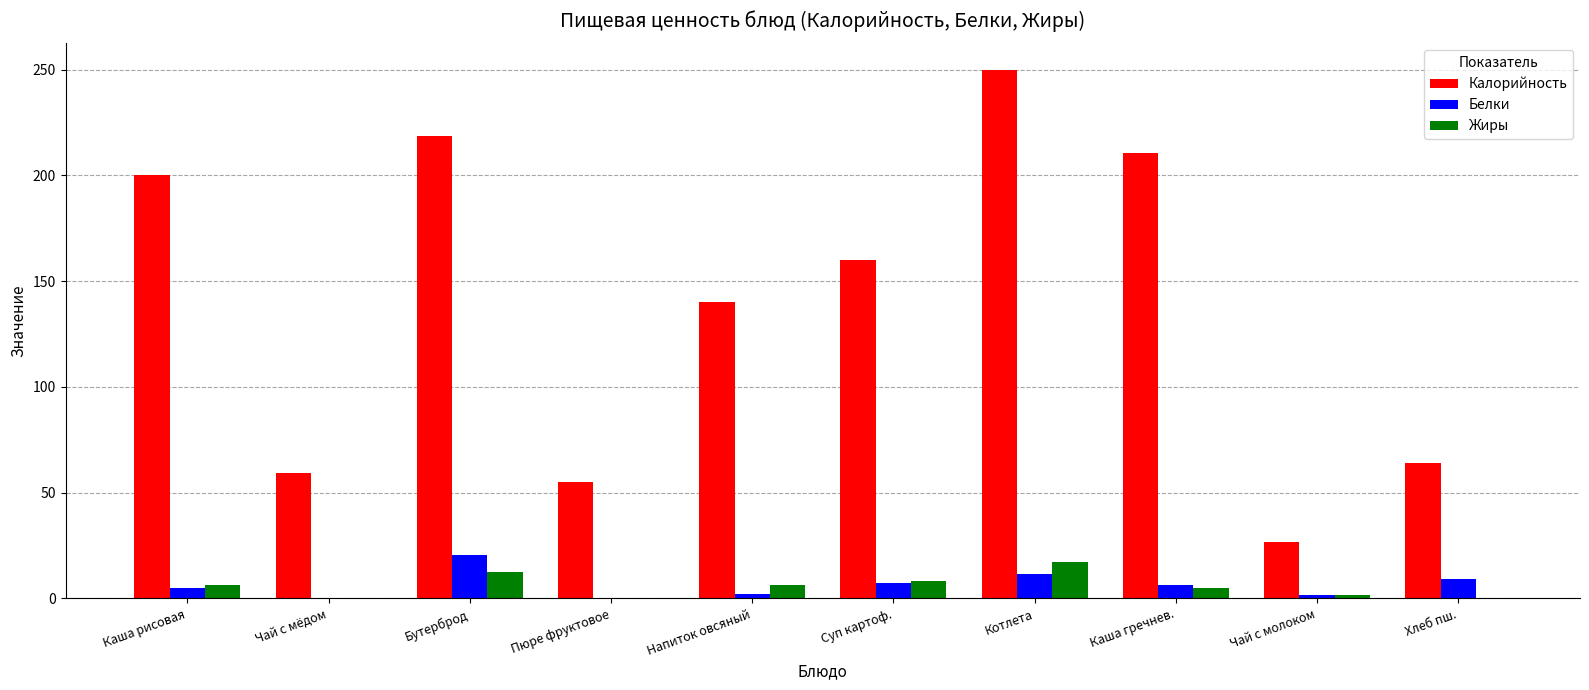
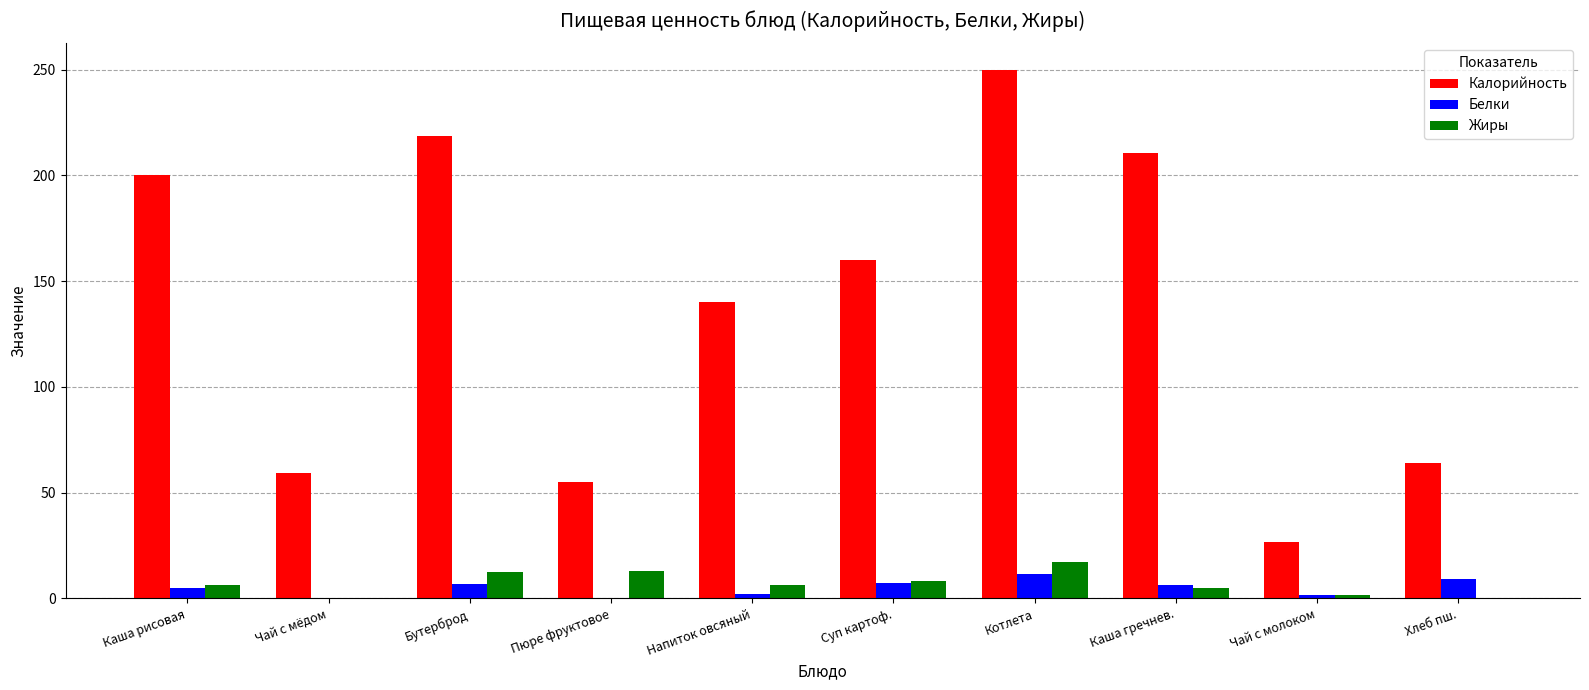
Белки, Бутерброд: 21 -> 7
Жиры, Пюре фруктовое: 0 -> 13
